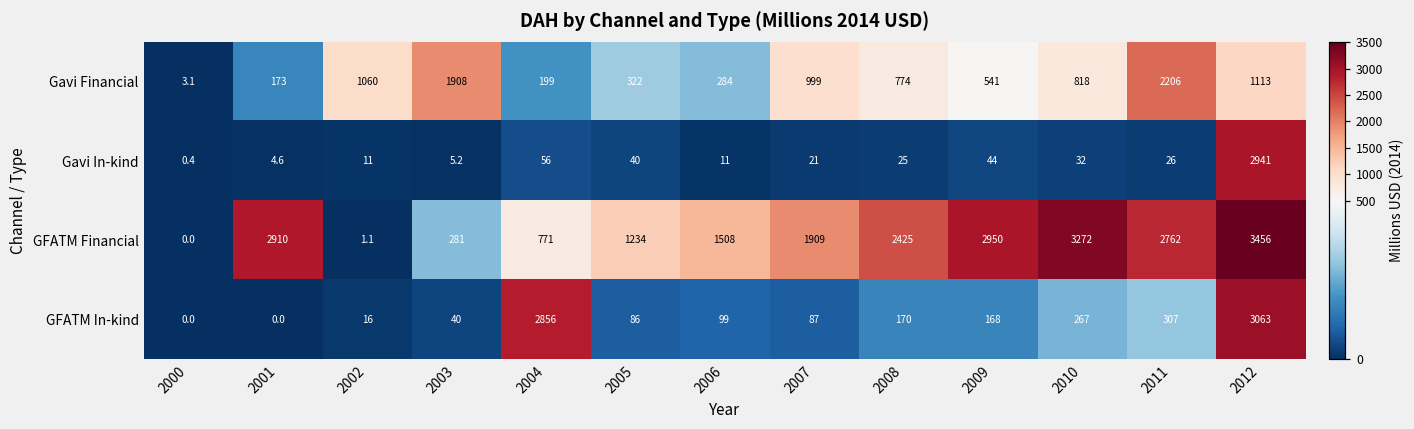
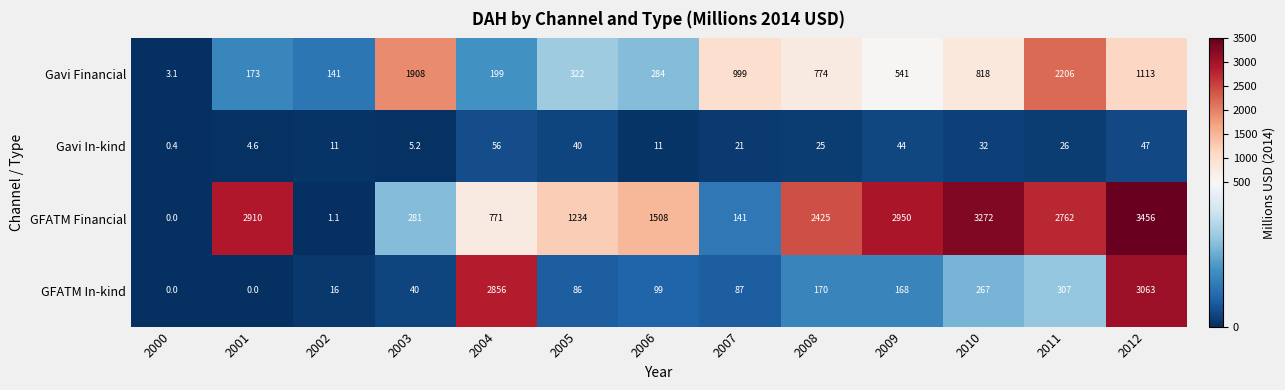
Gavi Financial, 2002: 1060 -> 141
Gavi In-kind, 2012: 2941 -> 47
GFATM Financial, 2007: 1909 -> 141
